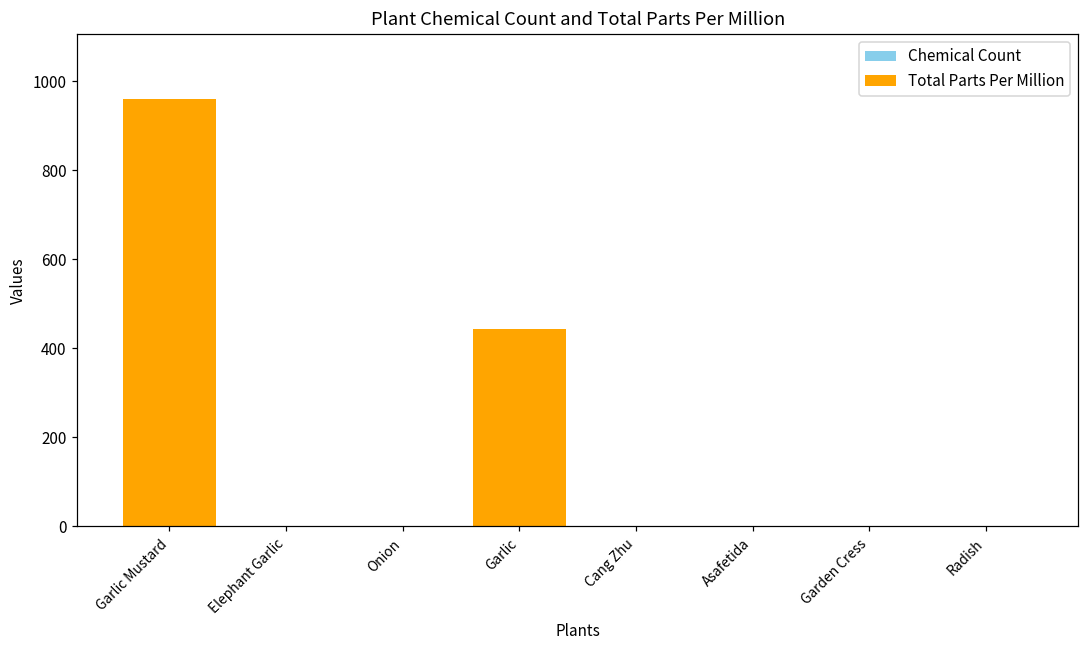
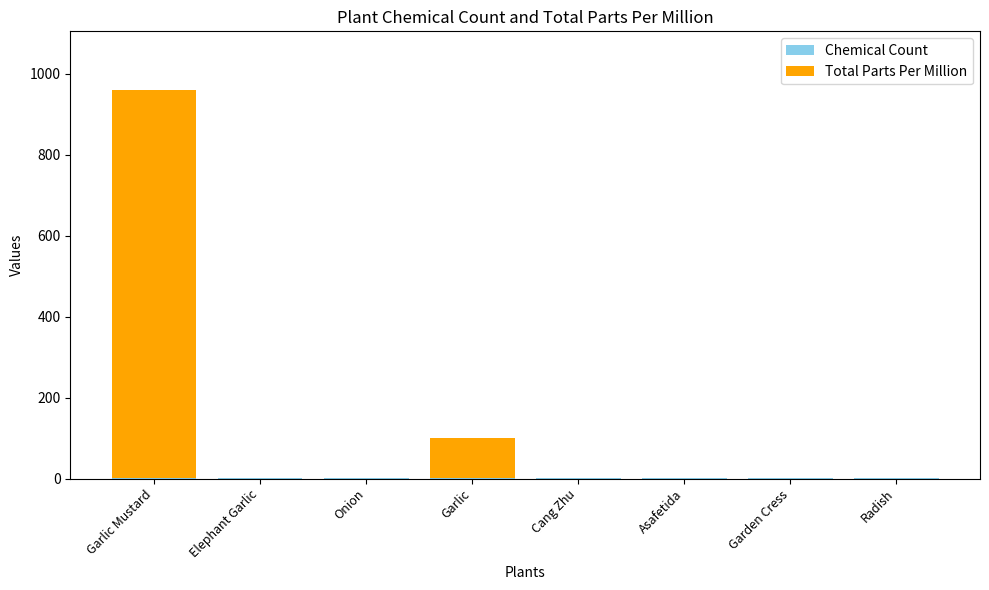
Total Parts Per Million, Garlic: 440 -> 100
